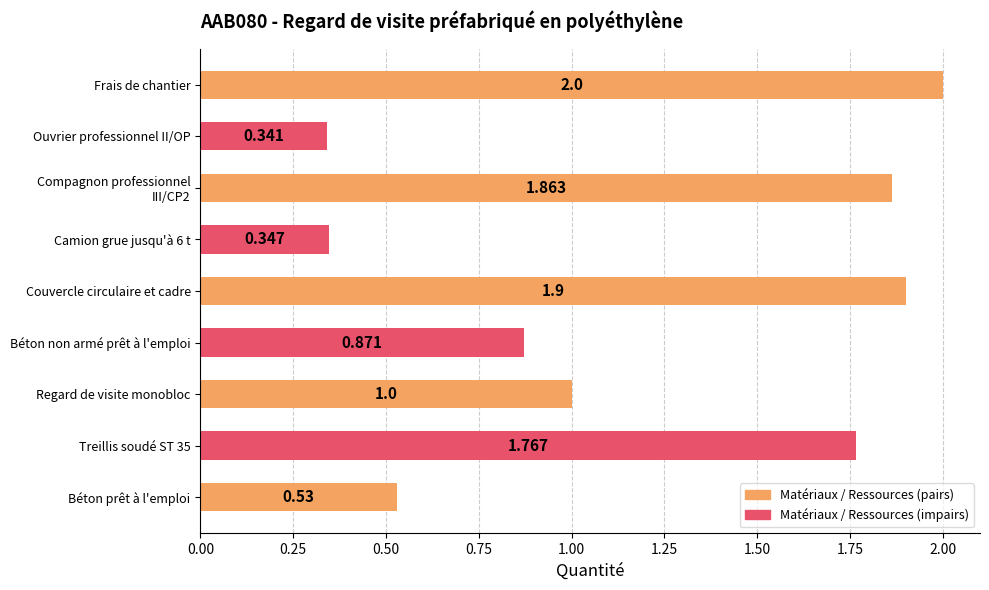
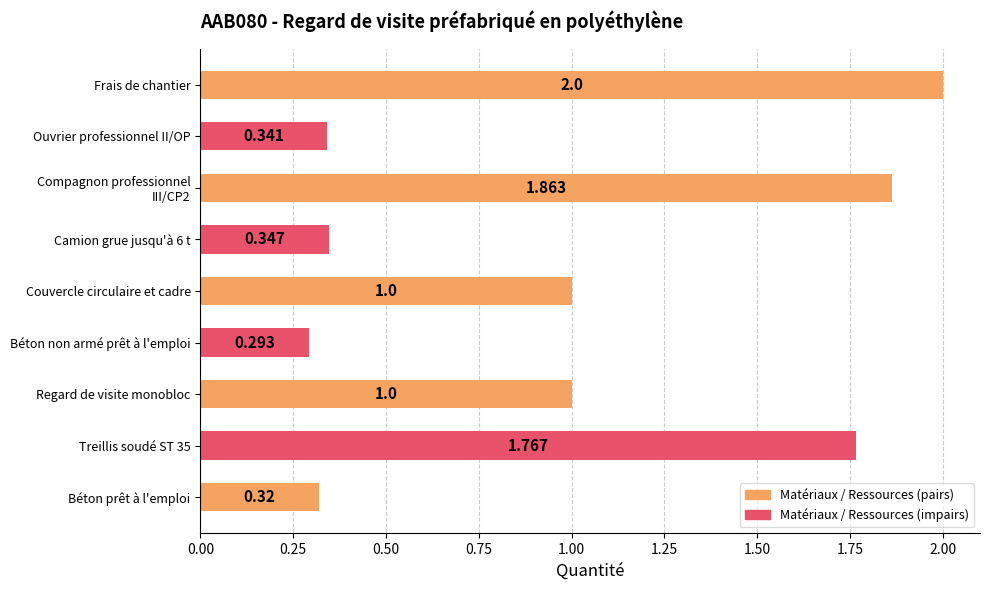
Couvercle circulaire et cadre: 1.9 -> 1.0
Béton non armé prêt à l'emploi: 0.871 -> 0.293
Béton prêt à l'emploi: 0.53 -> 0.32
